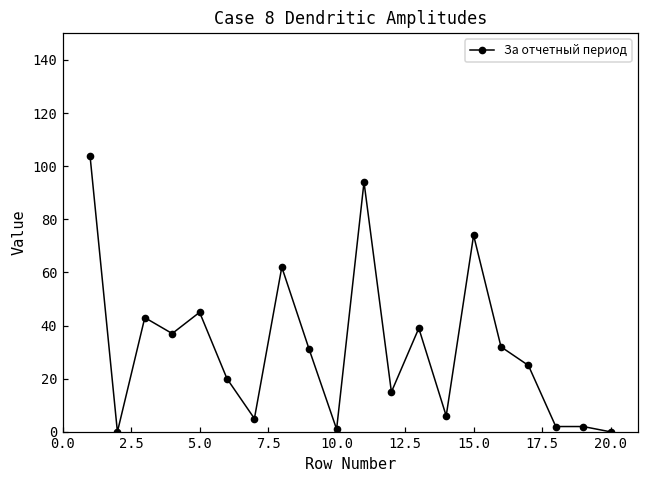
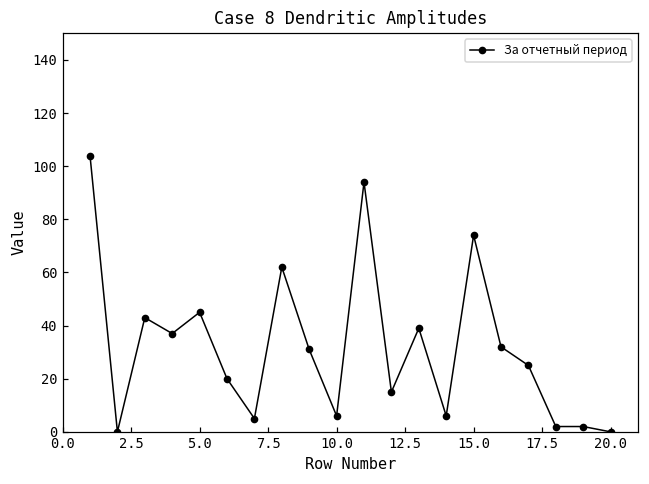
10.0: 1 -> 6
